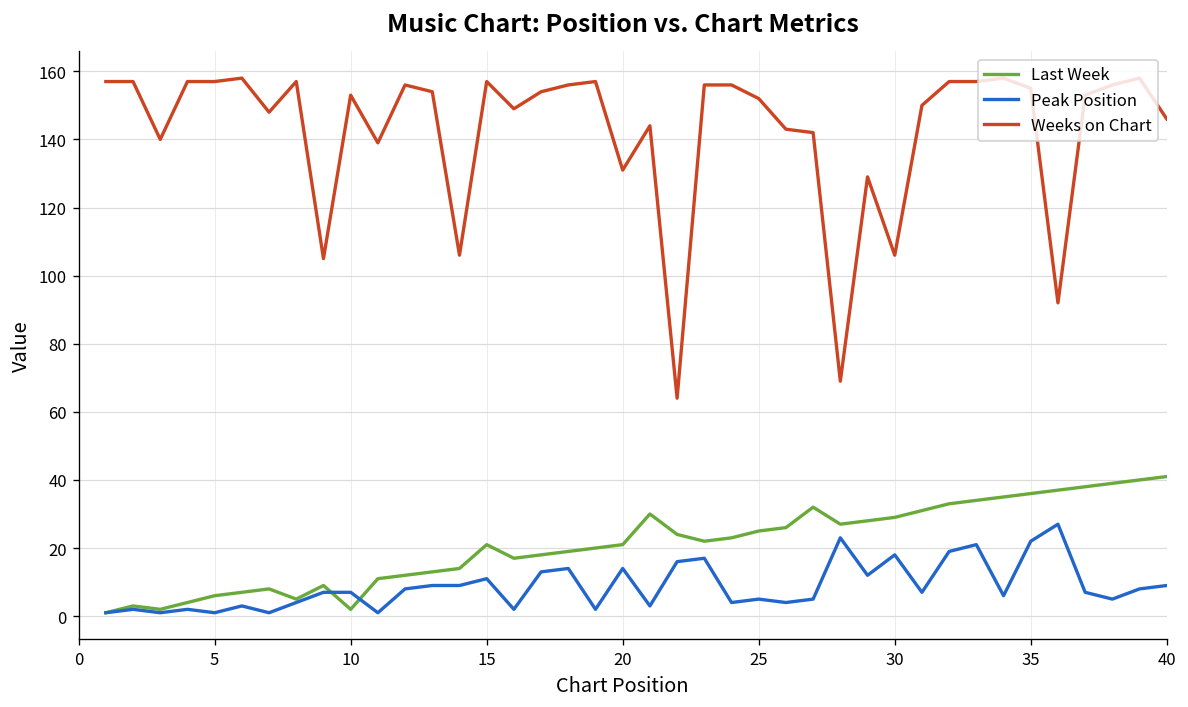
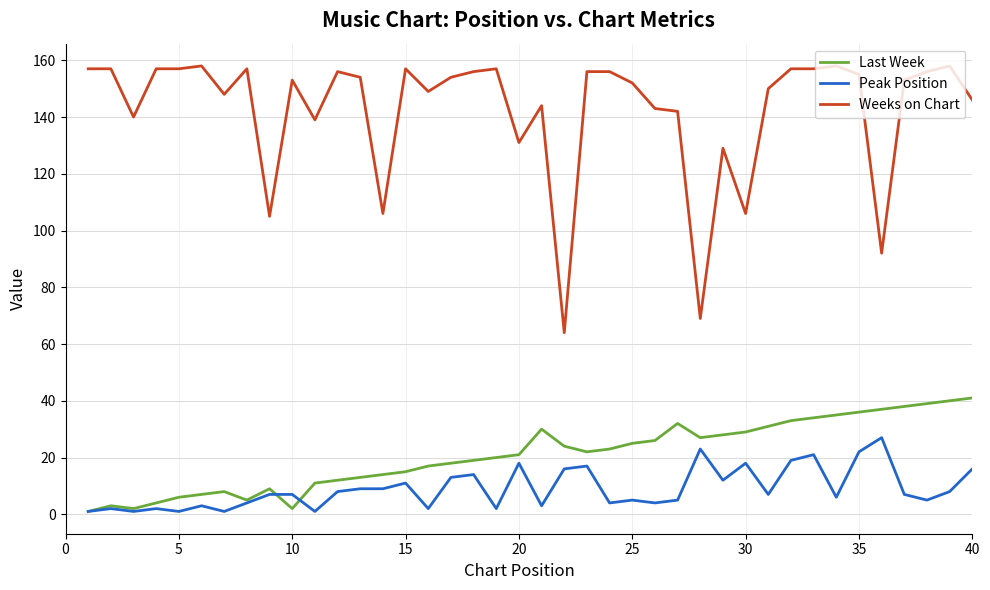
Last Week, 15: 21 -> 15
Peak Position, 20: 14 -> 18
Peak Position, 40: 9 -> 16
